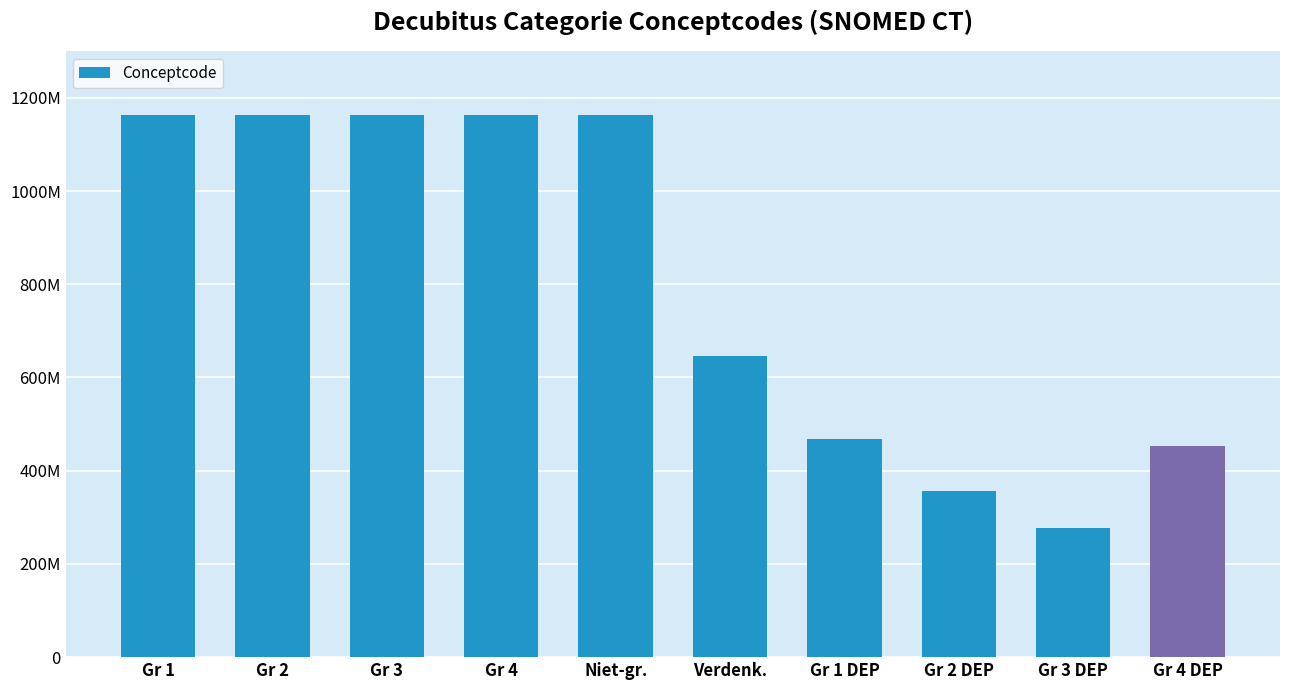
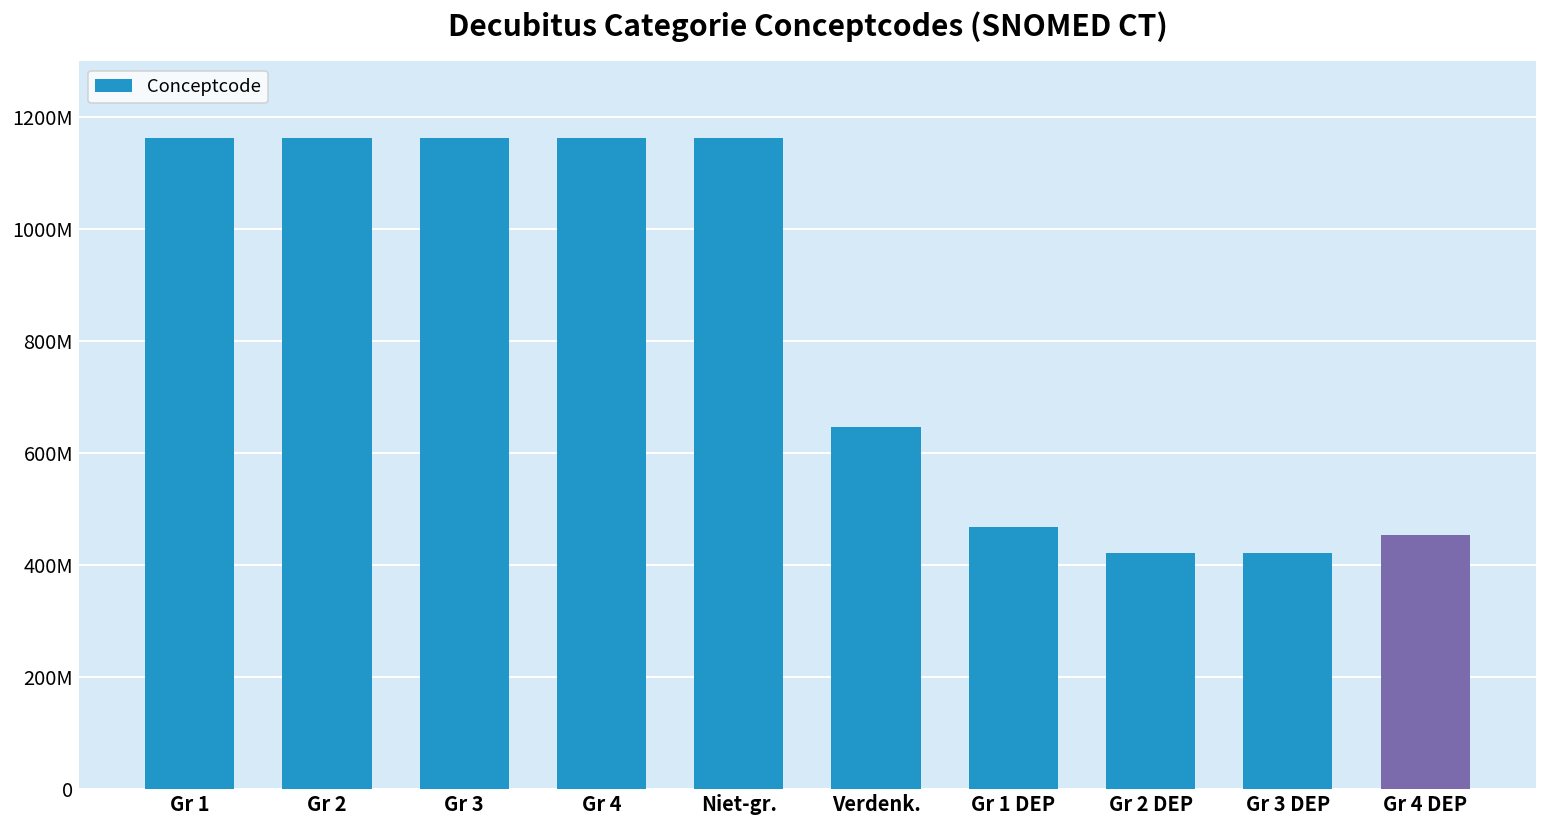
Gr 2 DEP: 360000000 -> 420000000
Gr 3 DEP: 280000000 -> 420000000
